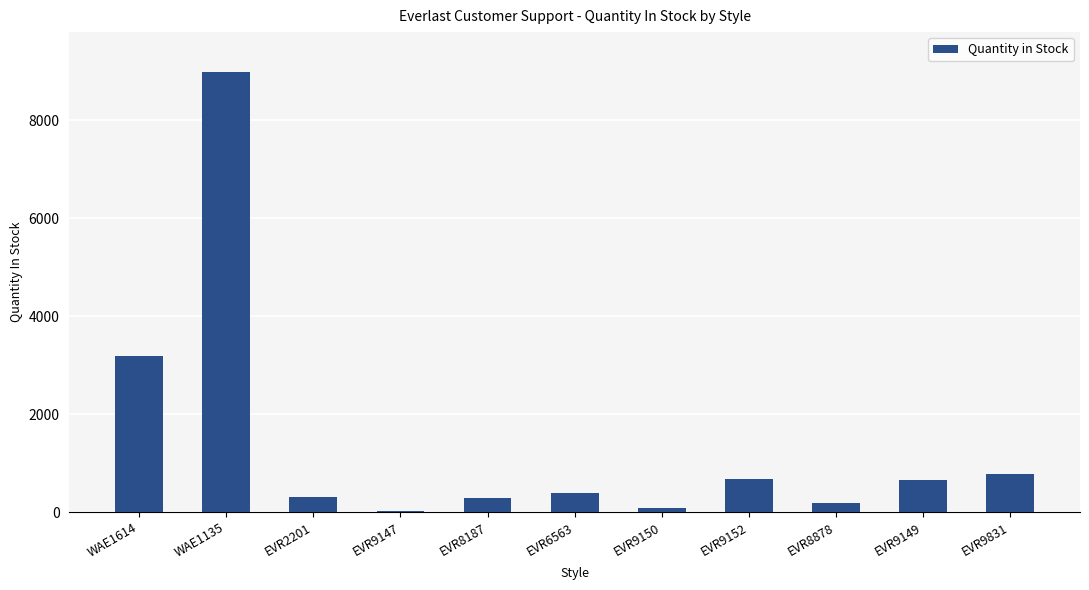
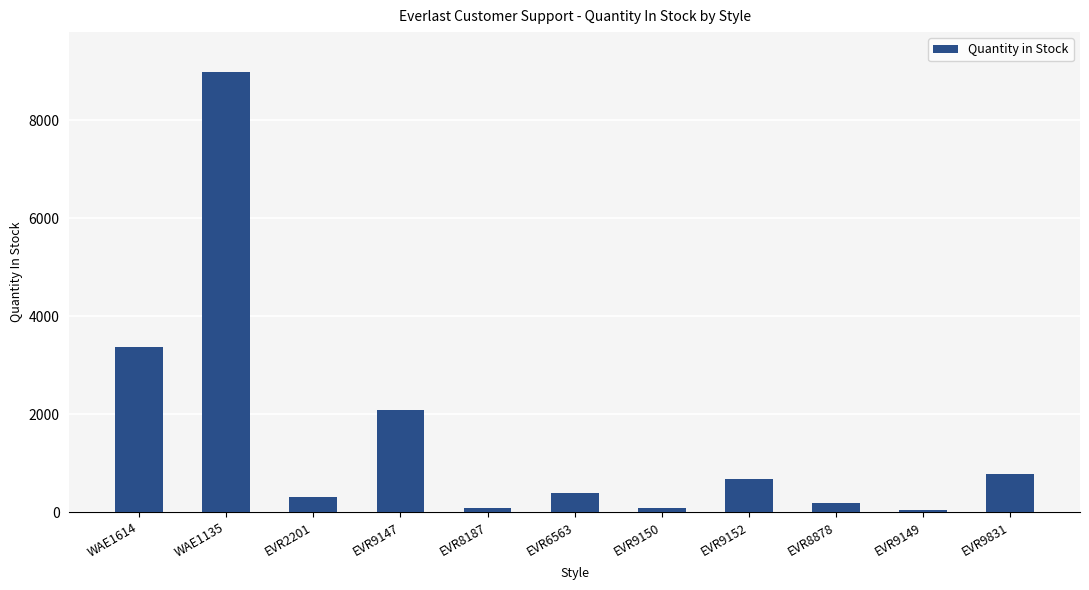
WAE1614: 3200 -> 3400
EVR9147: 0 -> 2100
EVR8187: 300 -> 100
EVR9149: 700 -> 0
